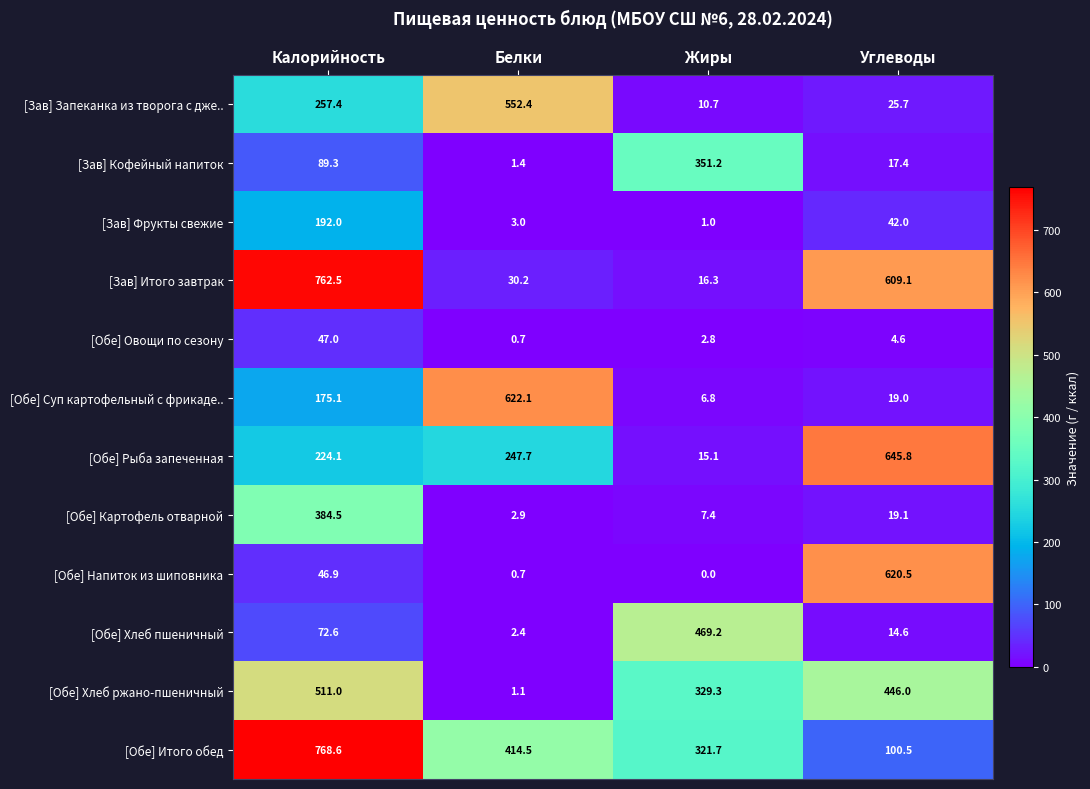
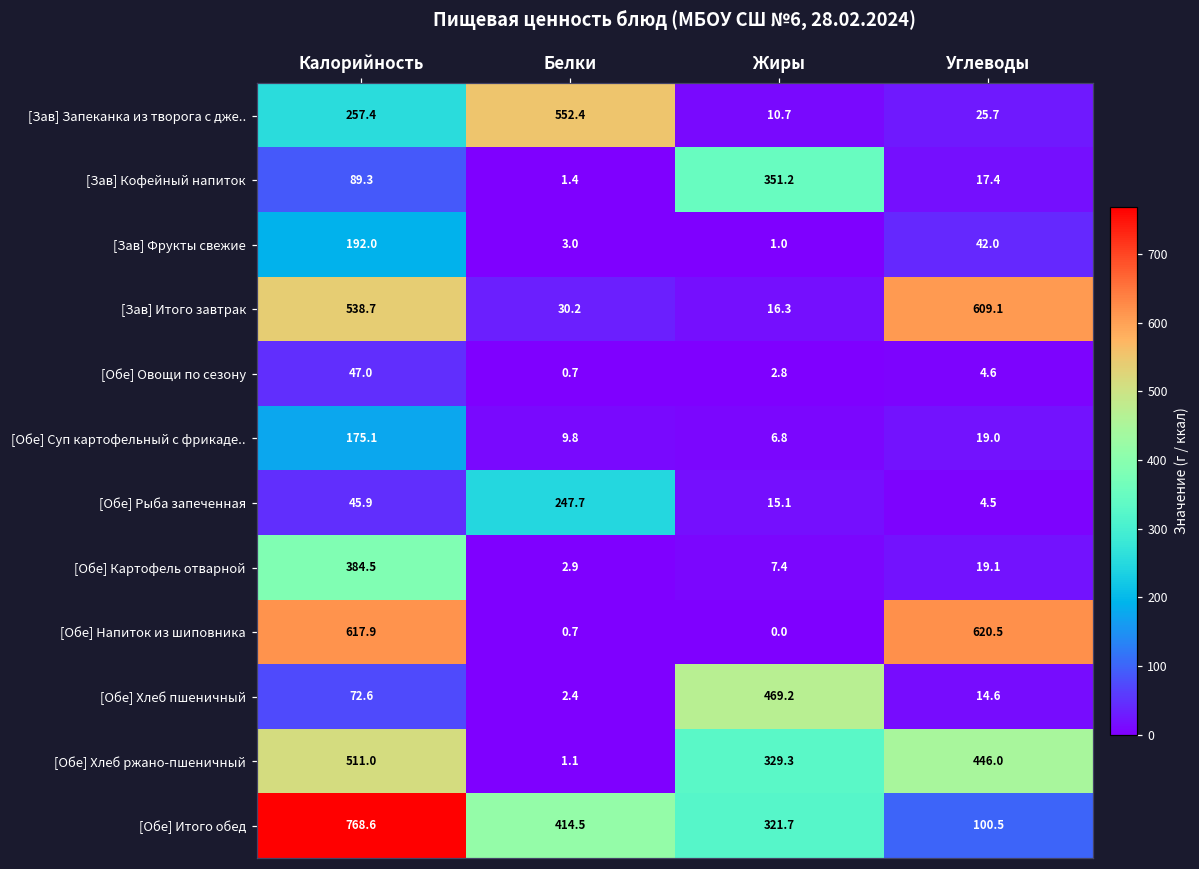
[Зав] Итого завтрак, Калорийность: 762.5 -> 538.7
[Обе] Суп картофельный с фрикаде.., Белки: 622.1 -> 9.8
[Обе] Рыба запеченная, Калорийность: 224.1 -> 45.9
[Обе] Рыба запеченная, Углеводы: 645.8 -> 4.5
[Обе] Напиток из шиповника, Калорийность: 46.9 -> 617.9
